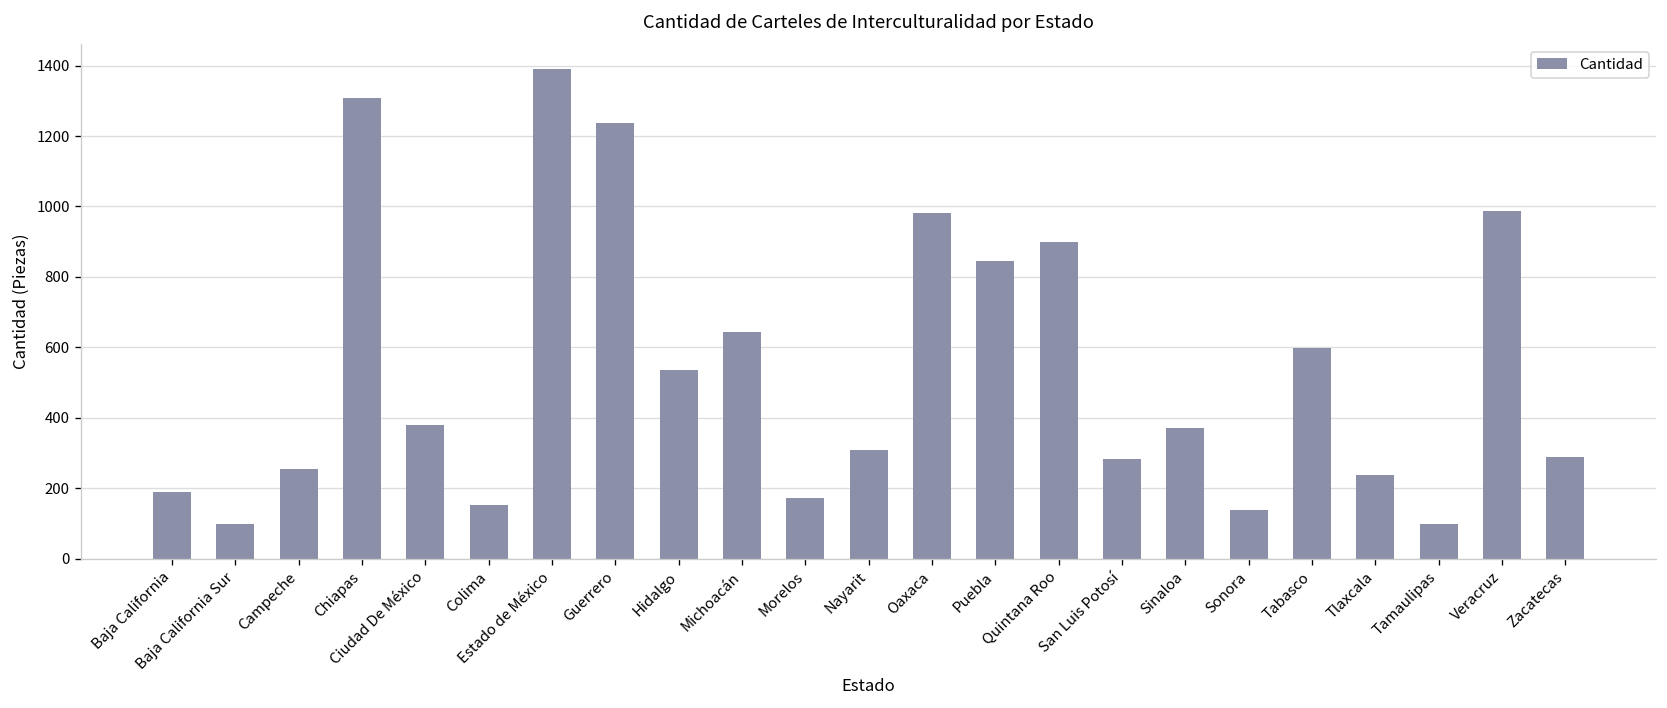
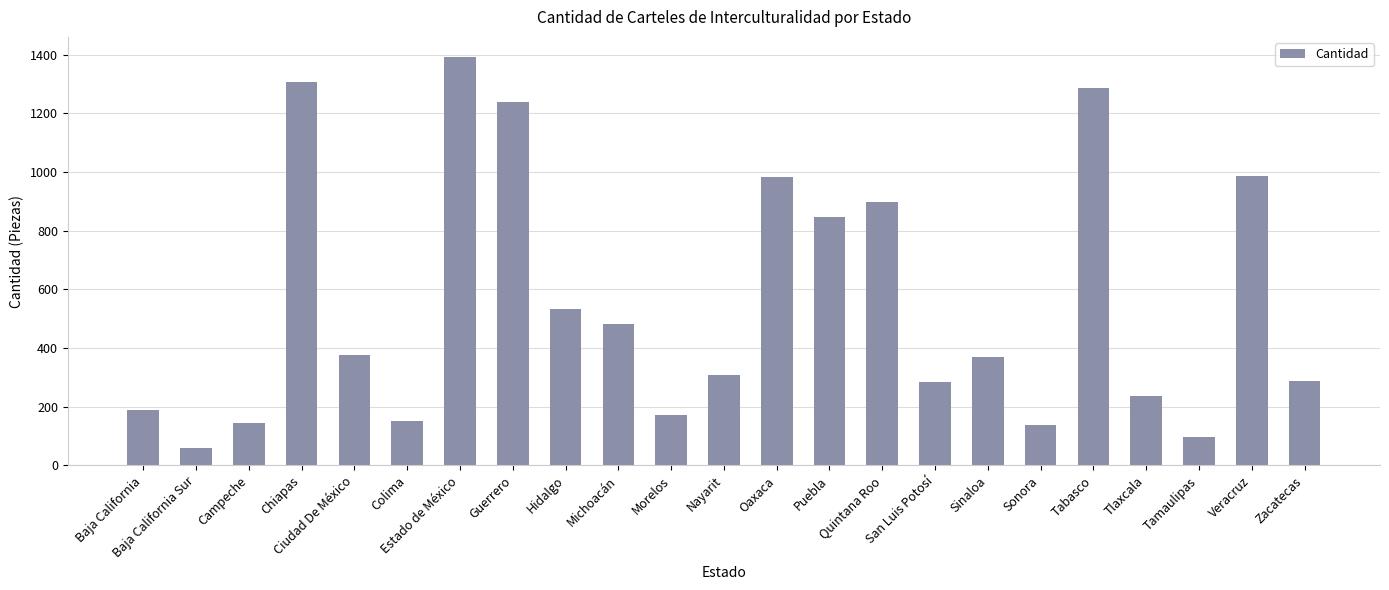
Baja California Sur: 100 -> 60
Campeche: 250 -> 140
Michoacán: 640 -> 480
Tabasco: 600 -> 1290
